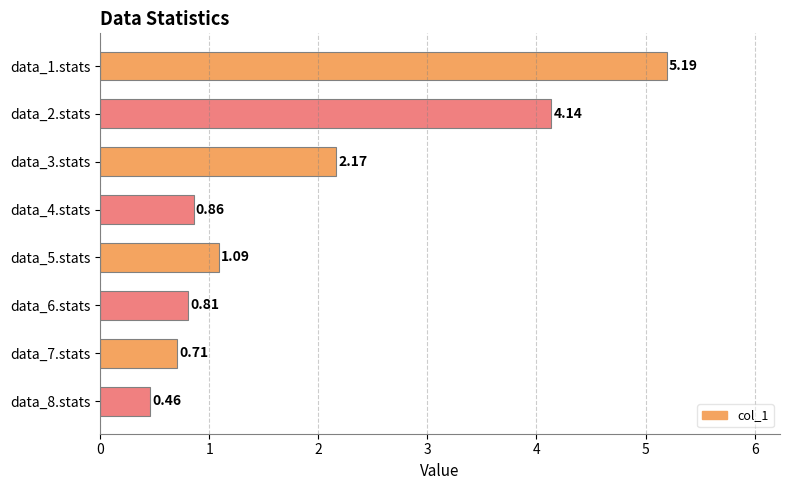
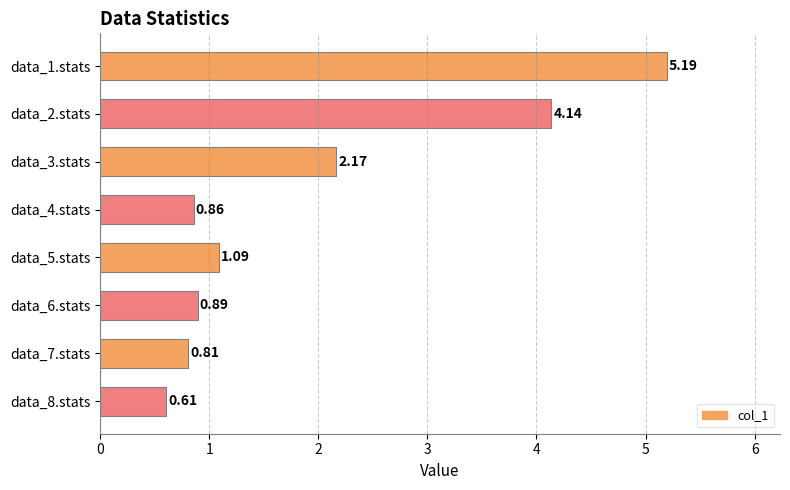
data_6.stats: 0.81 -> 0.89
data_7.stats: 0.71 -> 0.81
data_8.stats: 0.46 -> 0.61
